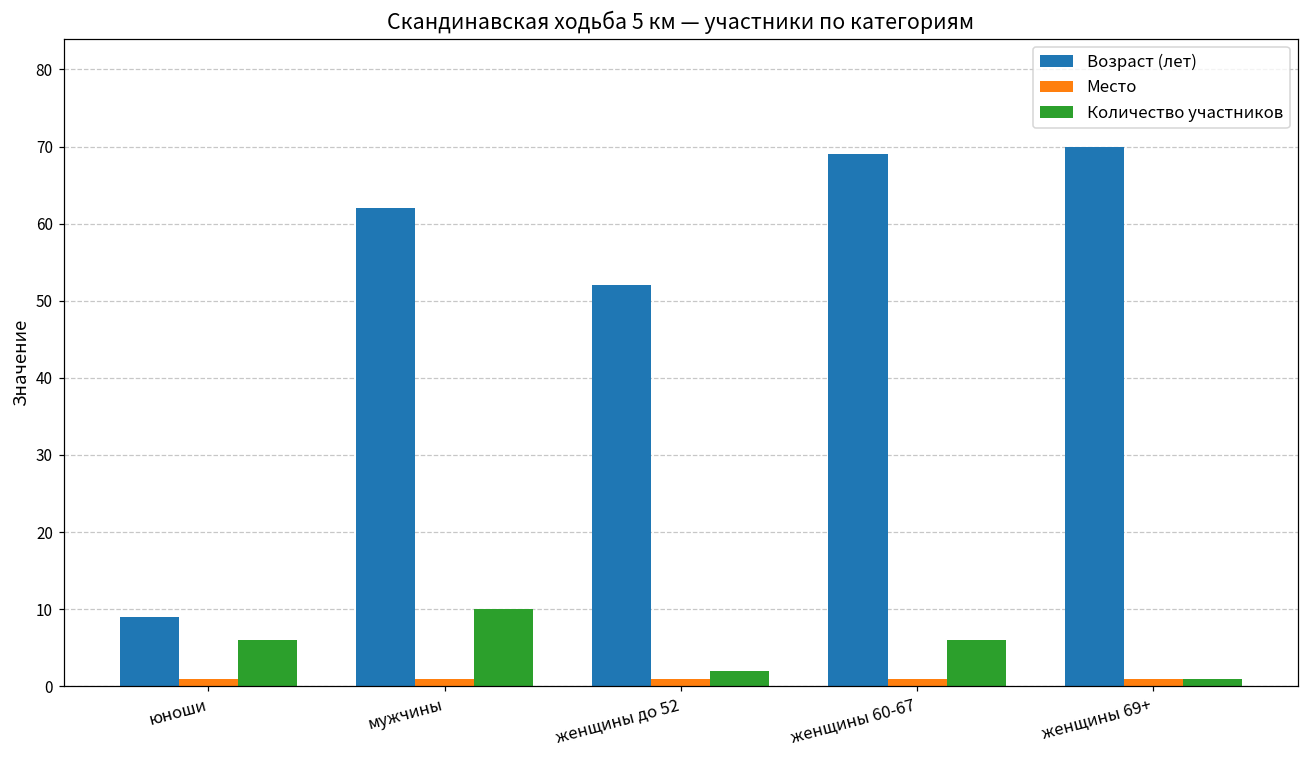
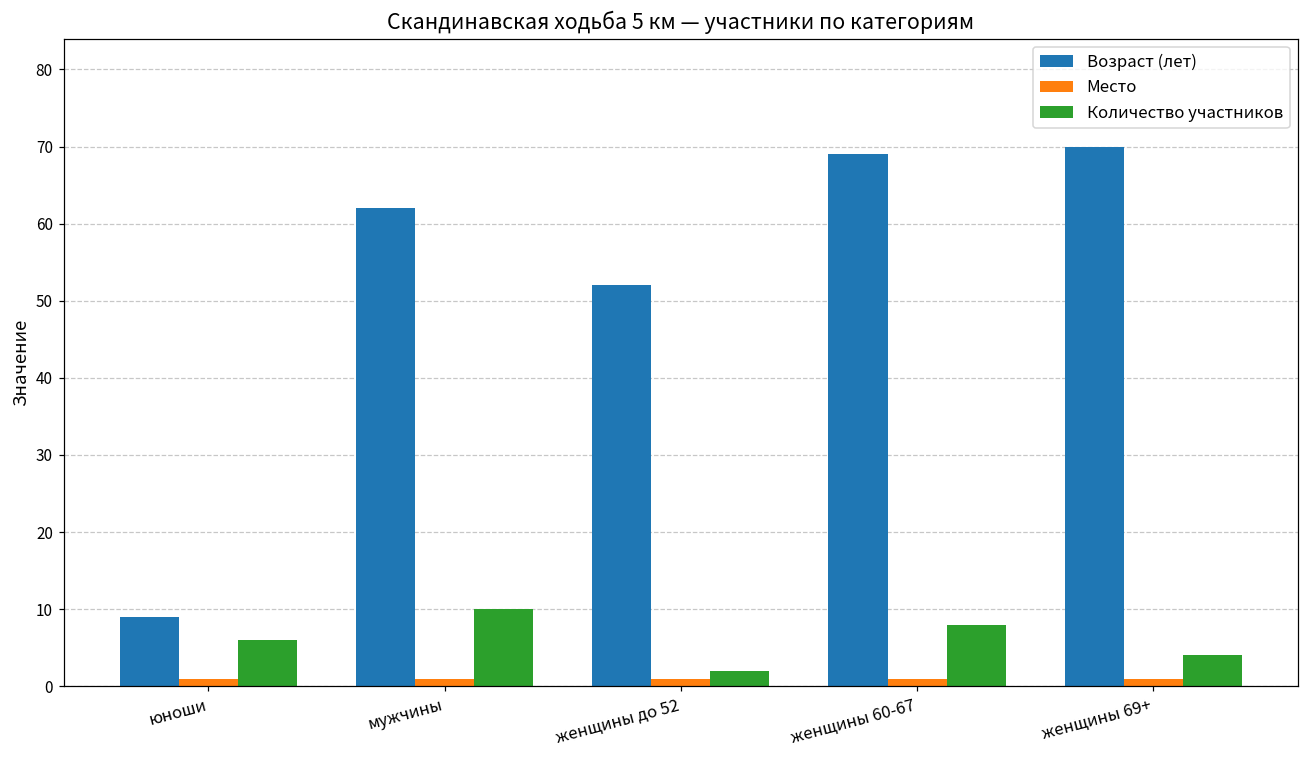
Количество участников, женщины 60-67: 6 -> 8
Количество участников, женщины 69+: 1 -> 4
